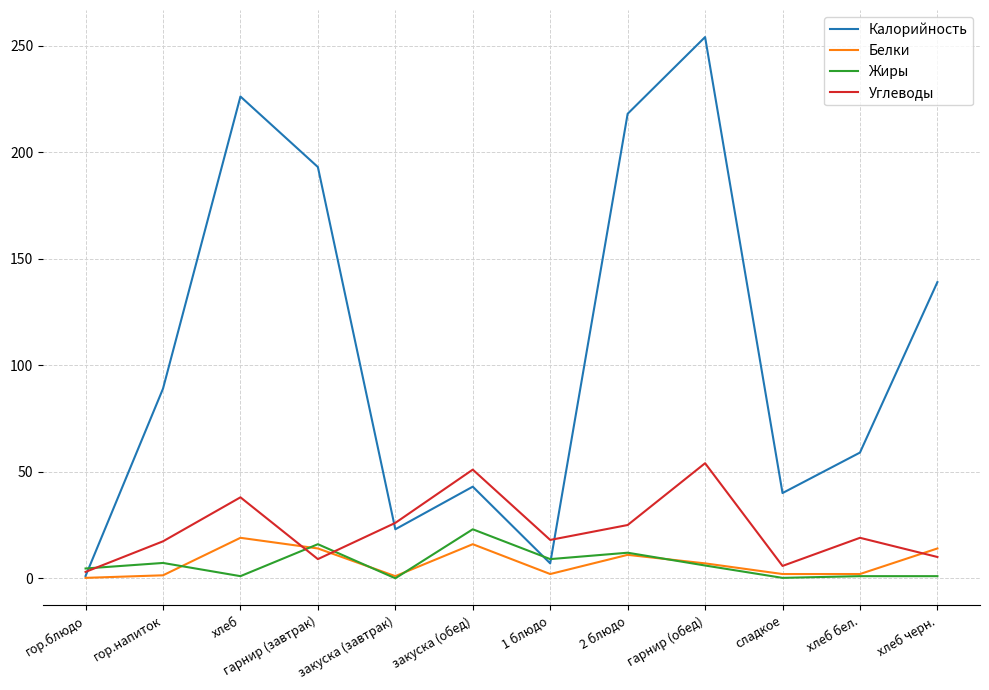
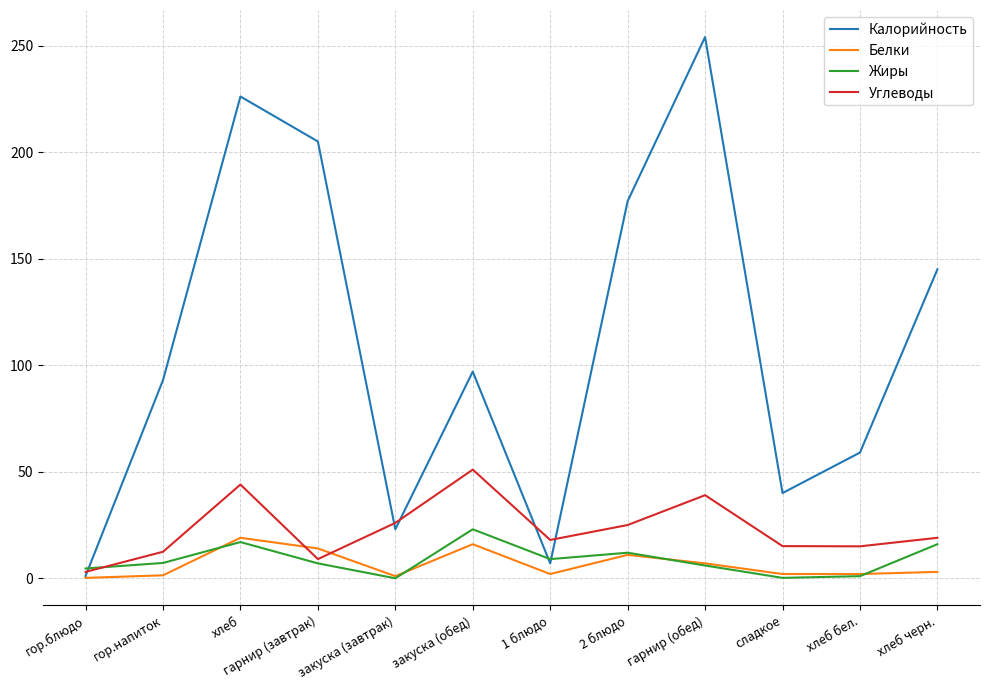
Калорийность, гор.напиток: 89 -> 93
Углеводы, гор.напиток: 17 -> 12
Жиры, хлеб: 1 -> 17
Углеводы, хлеб: 38 -> 44
Калорийность, гарнир (завтрак): 193 -> 205
Жиры, гарнир (завтрак): 16 -> 7
Калорийность, закуска (обед): 43 -> 97
Калорийность, 2 блюдо: 218 -> 177
Углеводы, гарнир (обед): 54 -> 39
Углеводы, сладкое: 6 -> 15
Углеводы, хлеб бел.: 19 -> 15
Калорийность, хлеб черн.: 139 -> 145
Белки, хлеб черн.: 14 -> 3
Жиры, хлеб черн.: 1 -> 16
Углеводы, хлеб черн.: 10 -> 19
